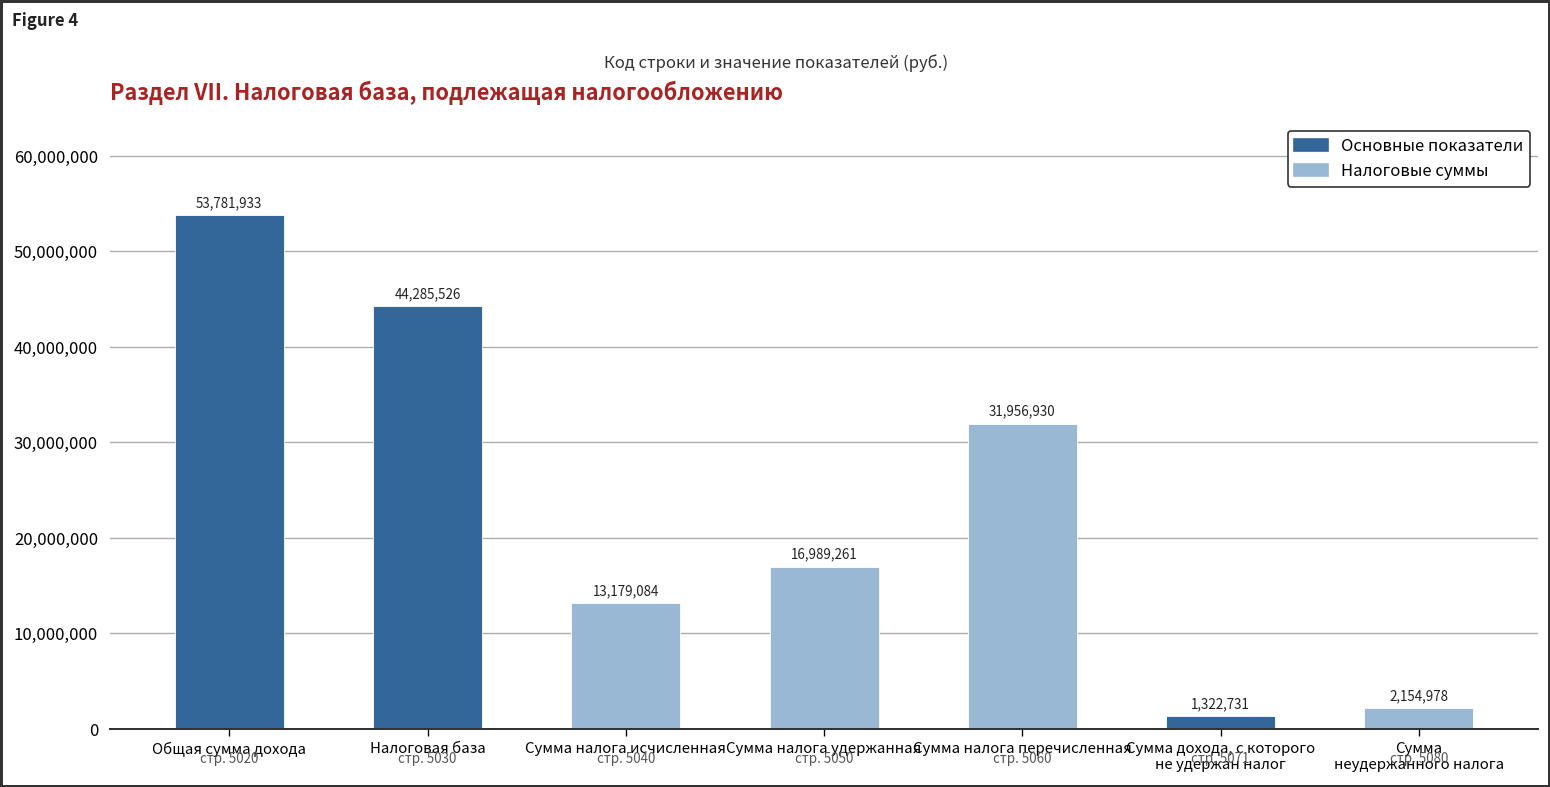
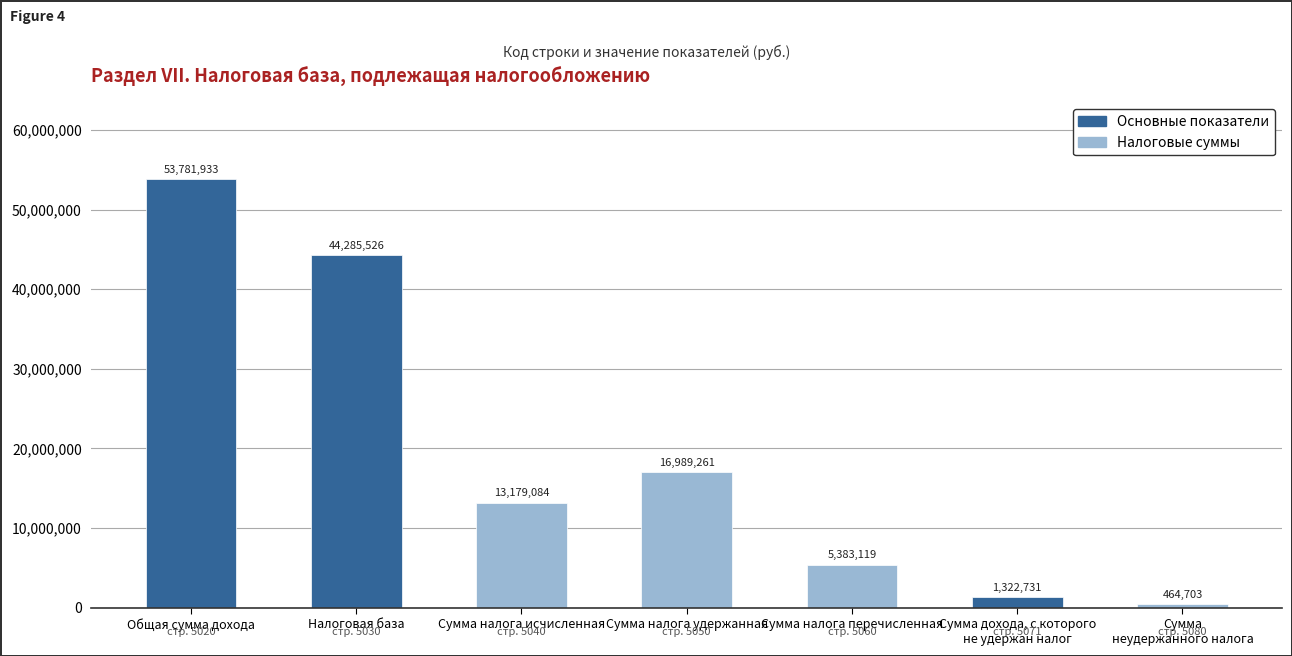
Сумма налога перечисленная: 31,956,930 -> 5,383,119
Сумма неудержанного налога: 2,154,978 -> 464,703
